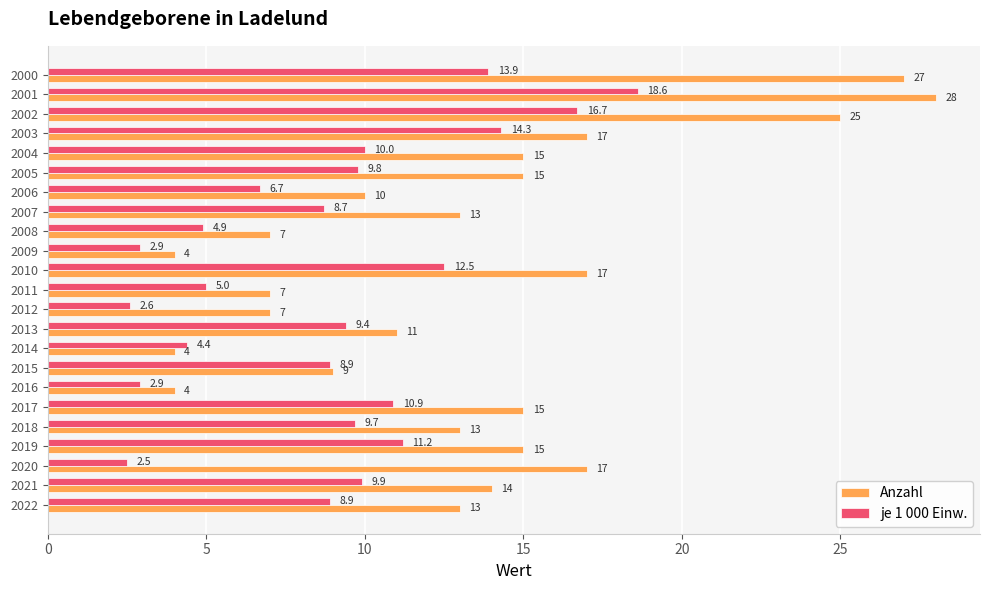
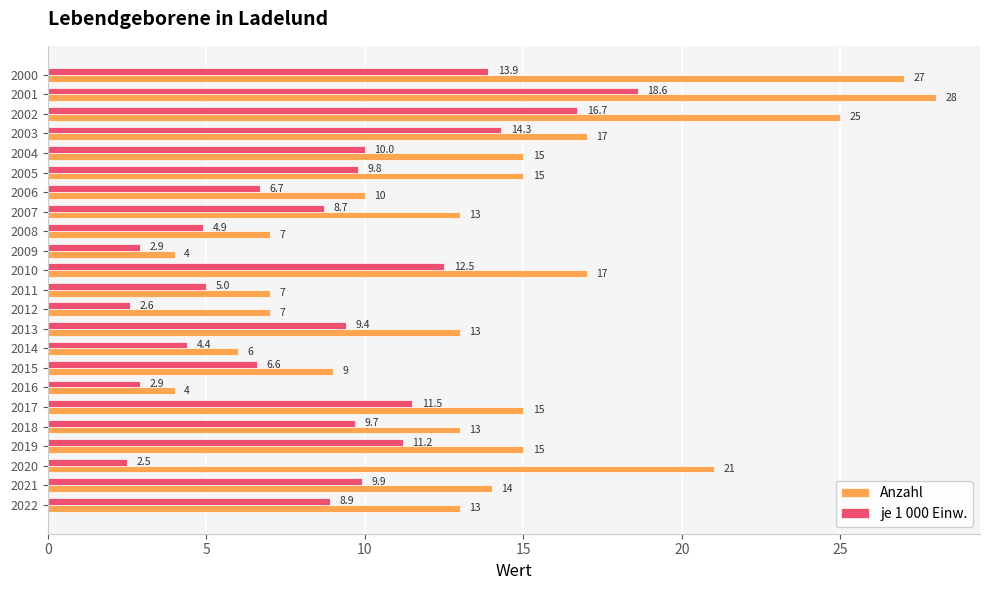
Anzahl, 2013: 11 -> 13
Anzahl, 2014: 4 -> 6
je 1 000 Einw., 2015: 8.9 -> 6.6
je 1 000 Einw., 2017: 10.9 -> 11.5
Anzahl, 2020: 17 -> 21
